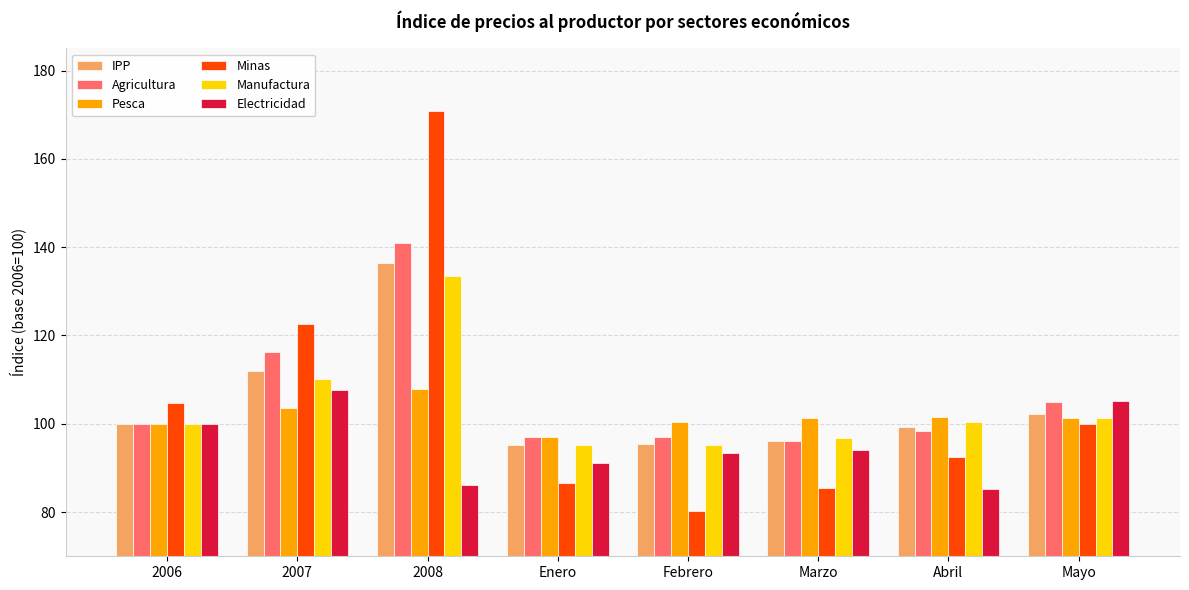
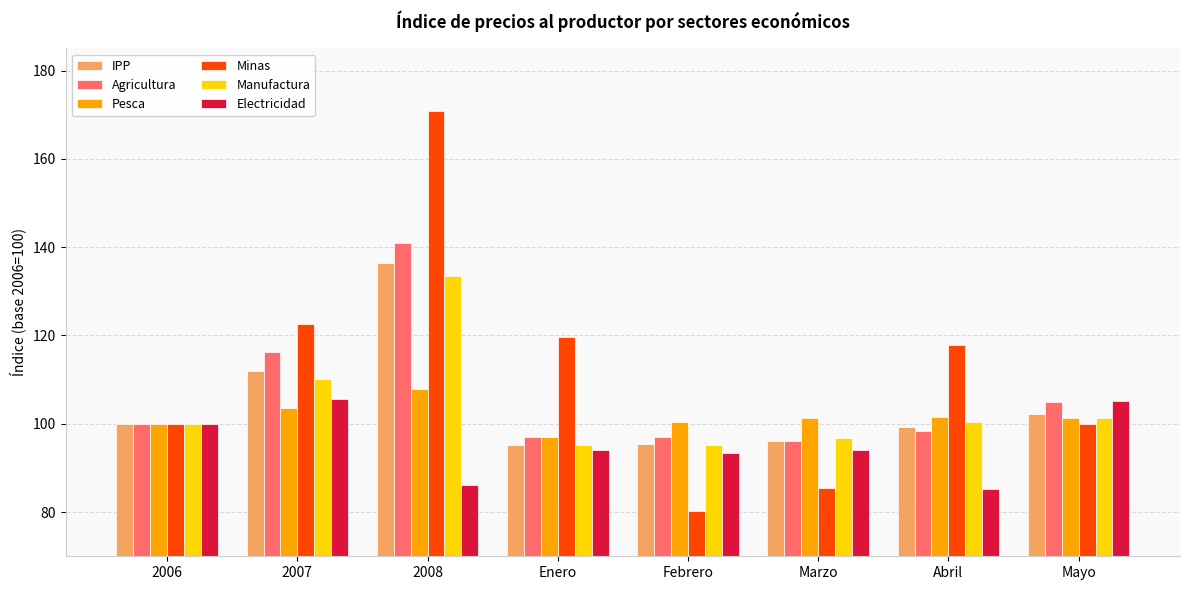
Minas, 2006: 105 -> 100
Electricidad, 2007: 108 -> 106
Minas, Enero: 87 -> 120
Electricidad, Enero: 91 -> 94
Minas, Abril: 93 -> 118
